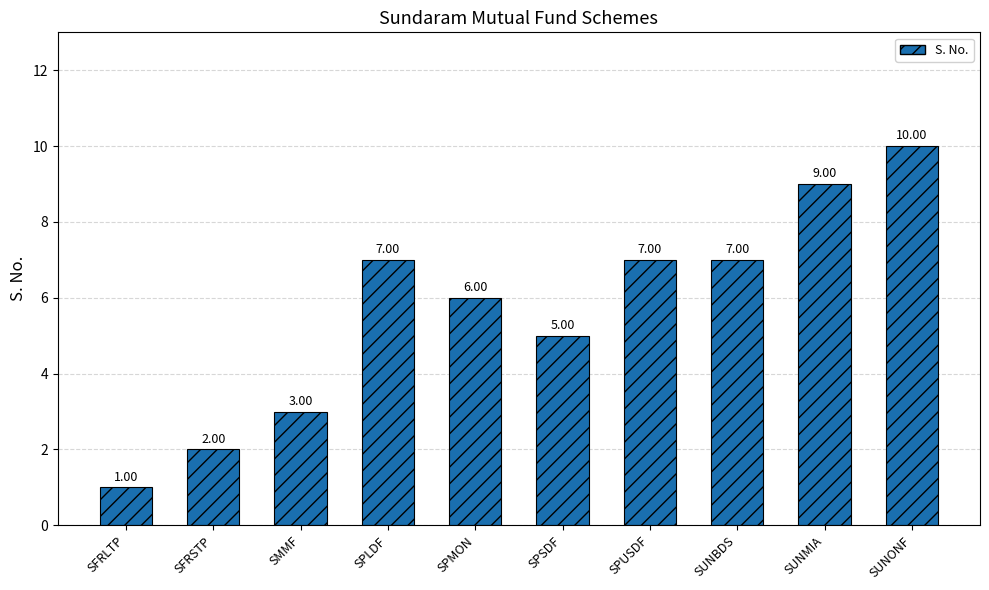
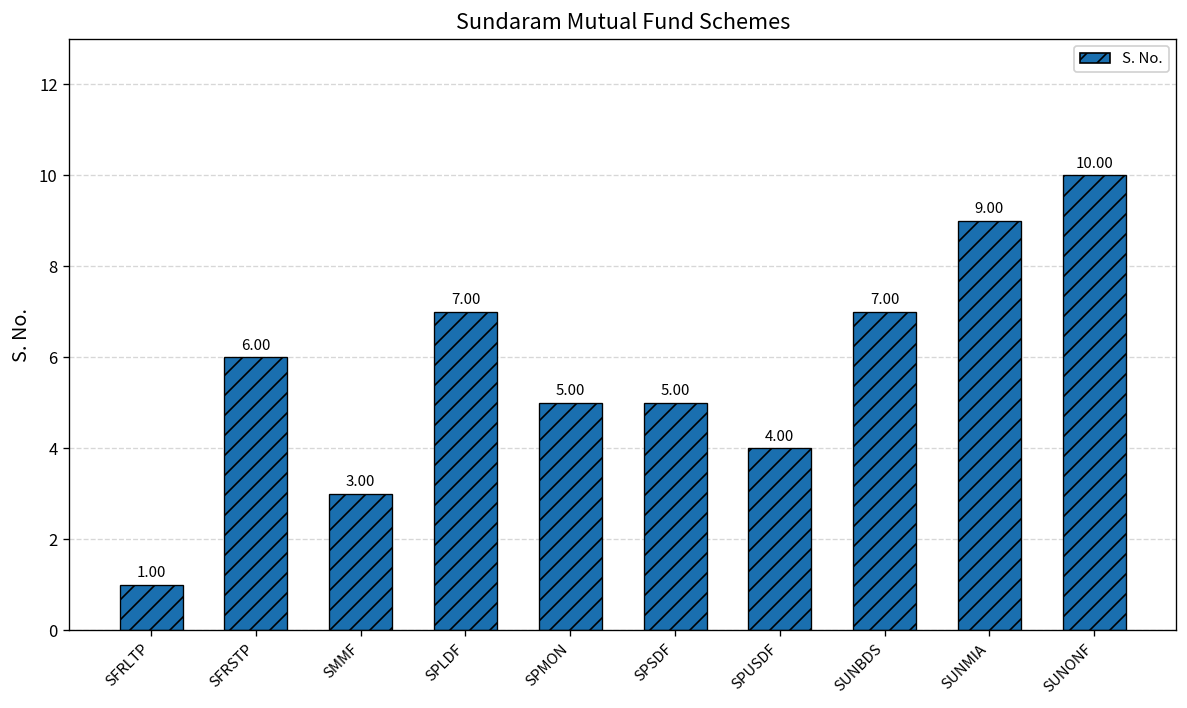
SFRSTP: 2.00 -> 6.00
SPMON: 6.00 -> 5.00
SPUSDF: 7.00 -> 4.00
